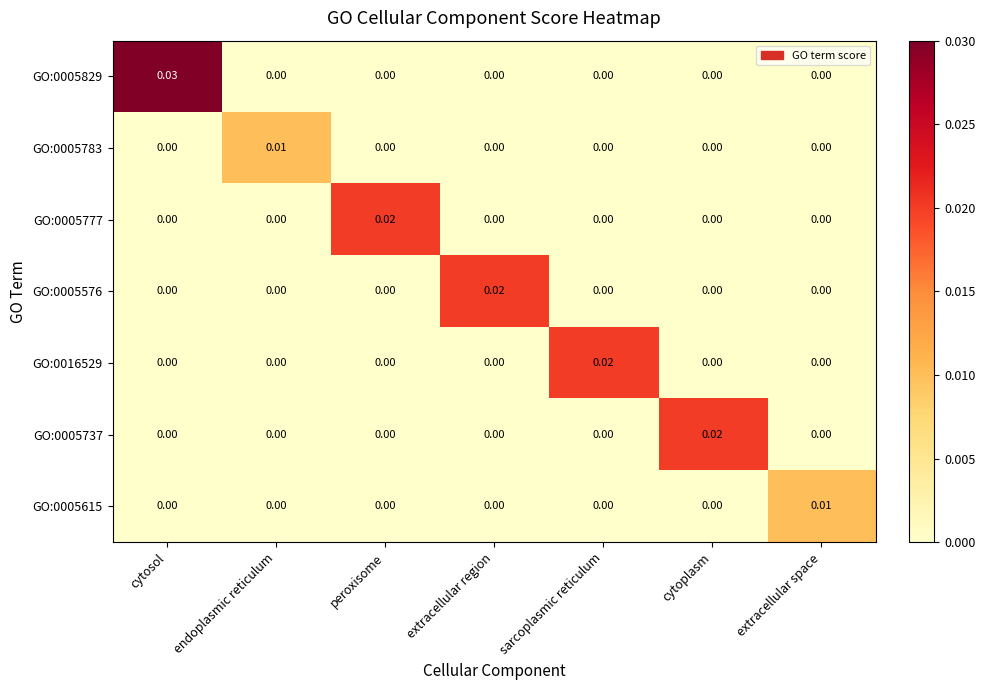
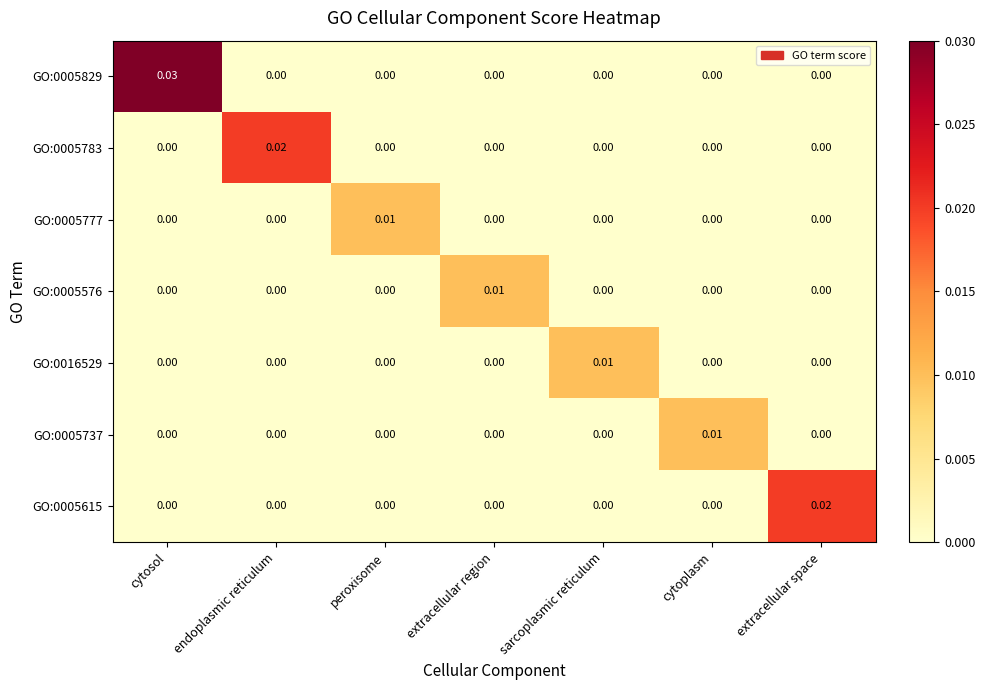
GO:0005783, endoplasmic reticulum: 0.01 -> 0.02
GO:0005777, peroxisome: 0.02 -> 0.01
GO:0005576, extracellular region: 0.02 -> 0.01
GO:0016529, sarcoplasmic reticulum: 0.02 -> 0.01
GO:0005737, cytoplasm: 0.02 -> 0.01
GO:0005615, extracellular space: 0.01 -> 0.02
